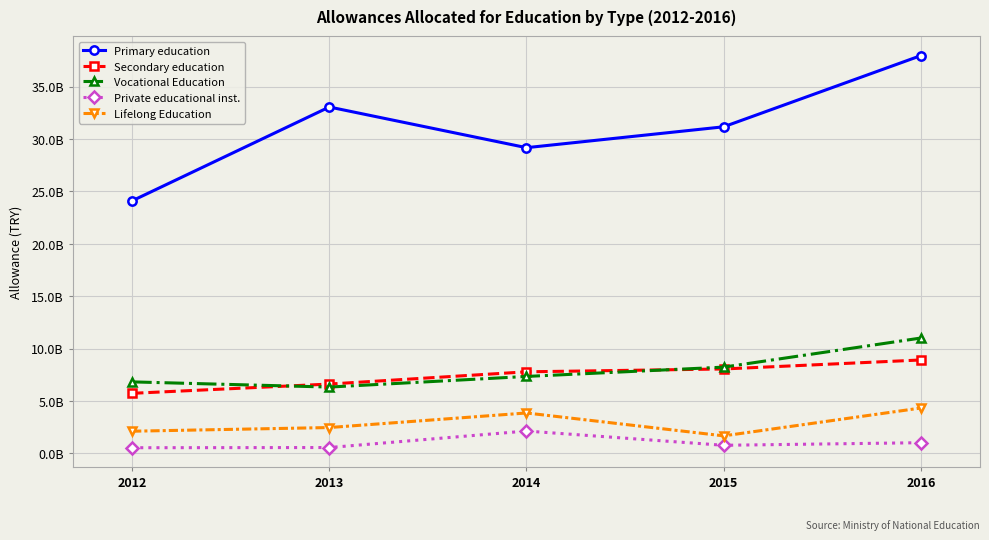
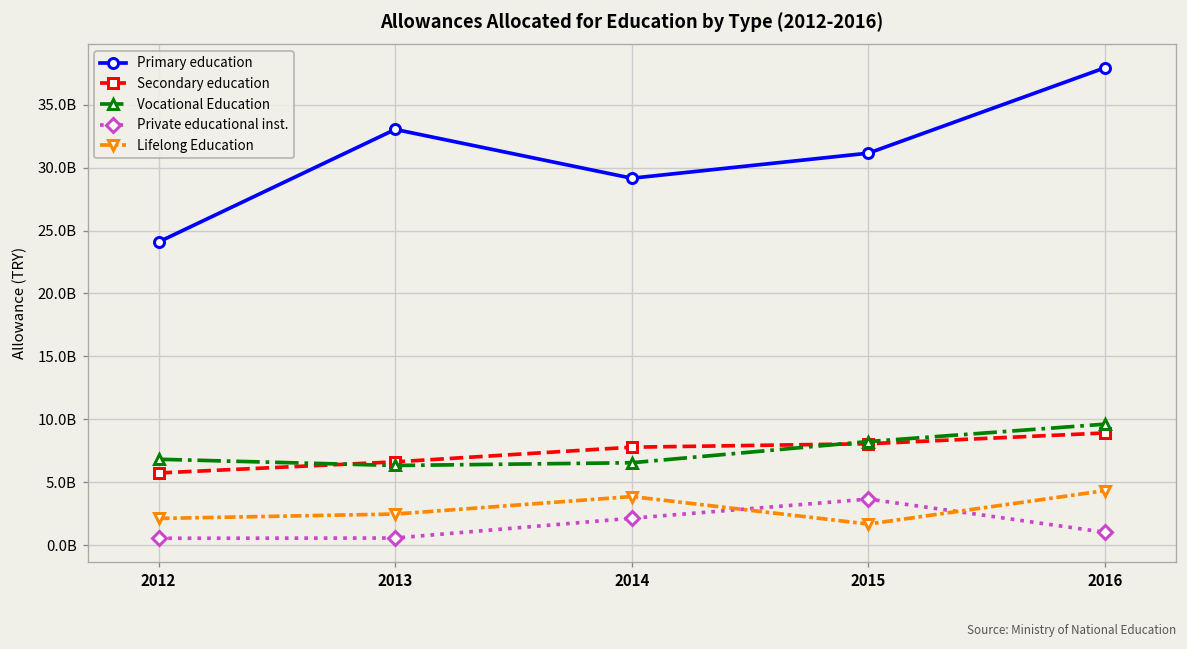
Vocational Education, 2014: 7300000000 -> 6500000000
Private educational inst., 2015: 800000000 -> 3700000000
Vocational Education, 2016: 11000000000 -> 9600000000
